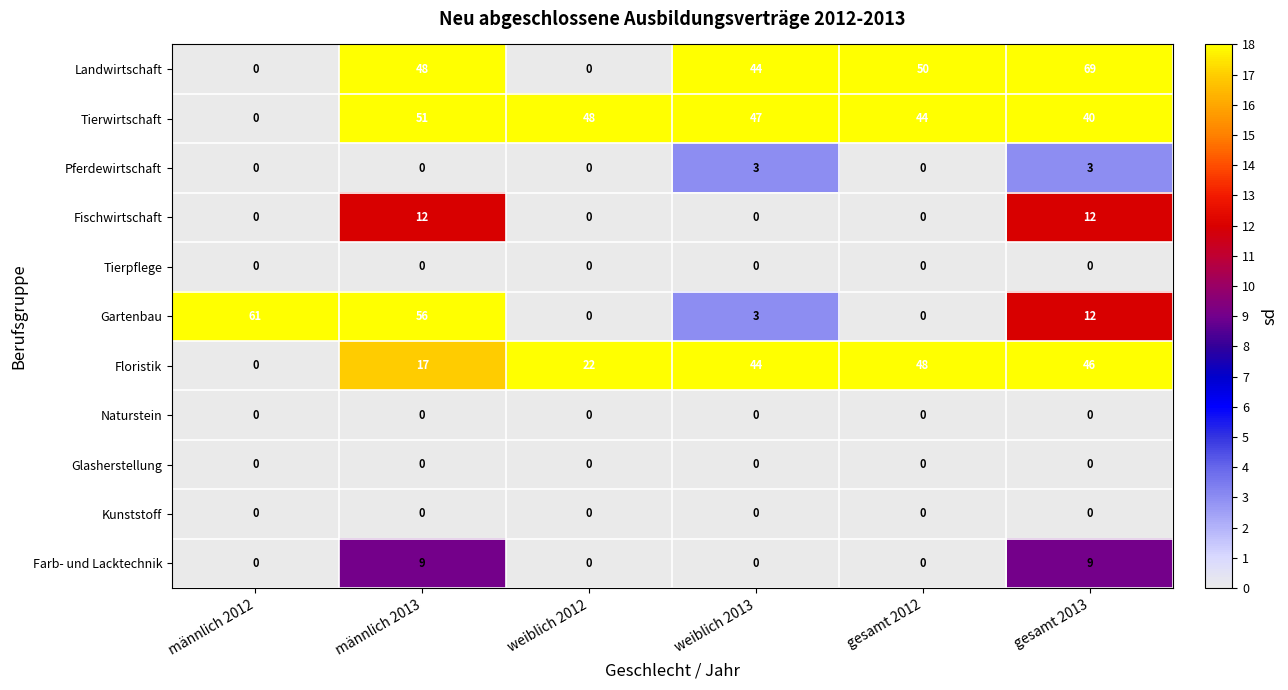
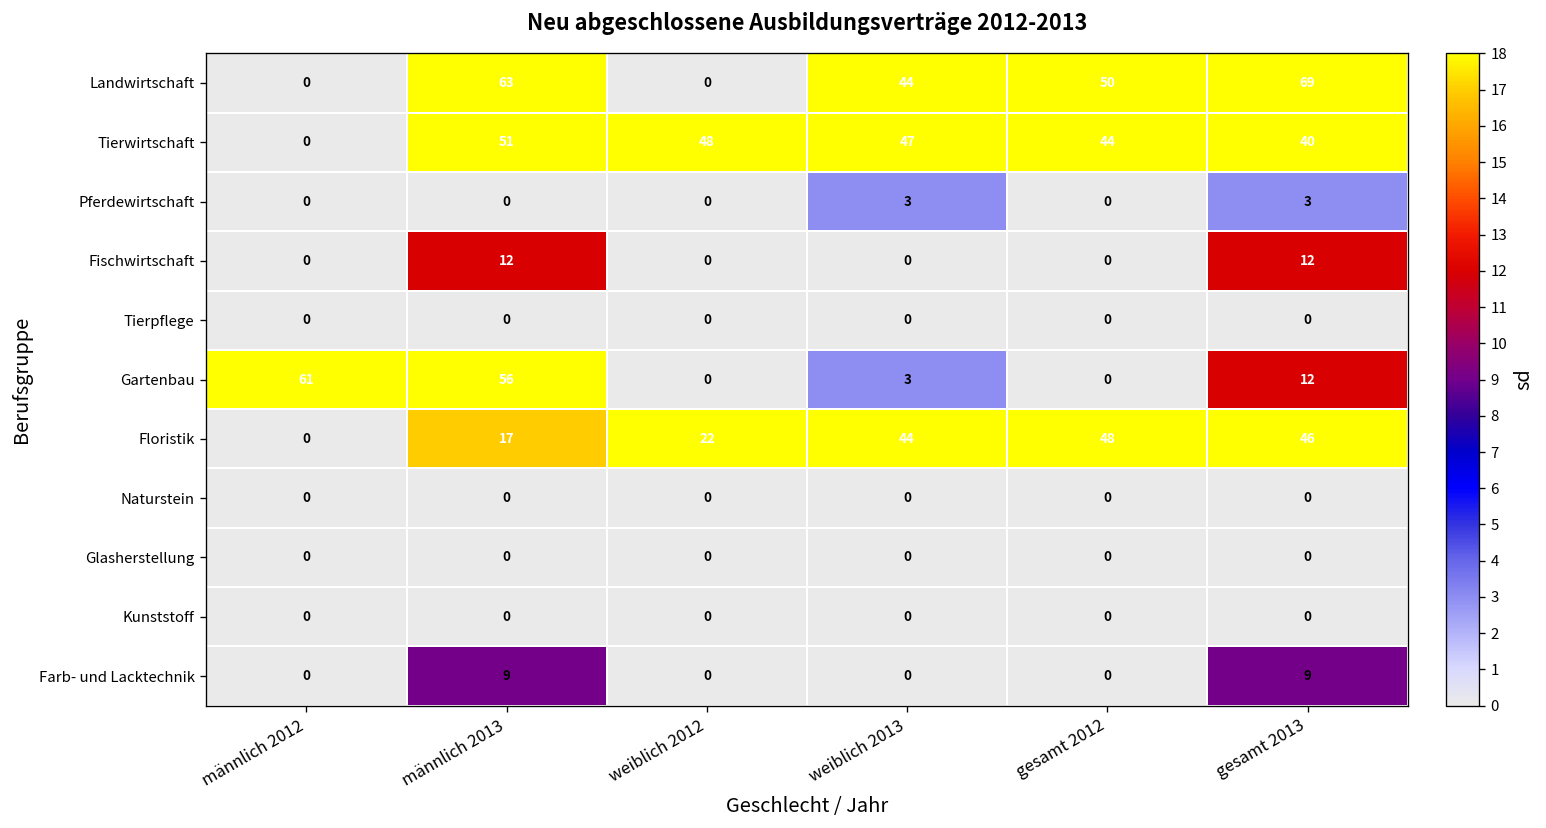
Landwirtschaft, männlich 2013: 48 -> 63
